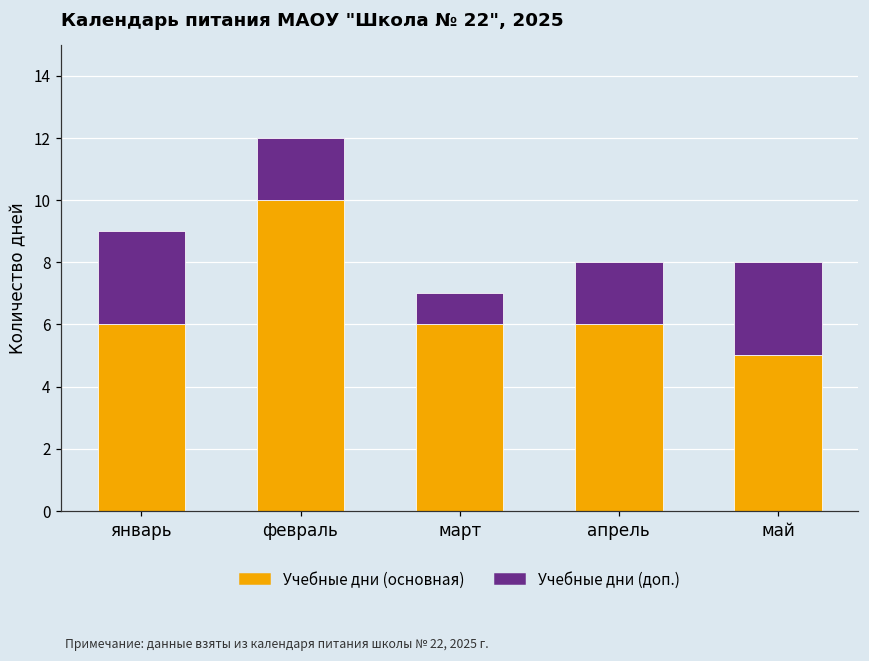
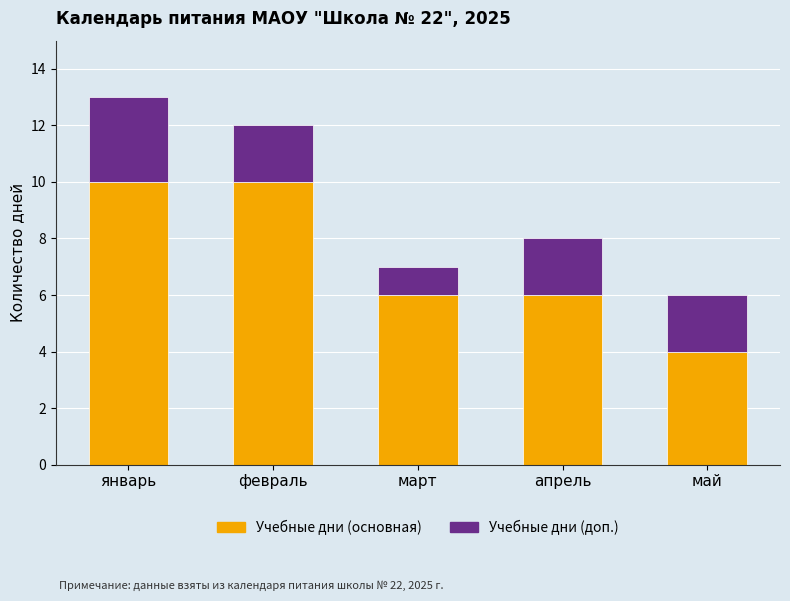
Учебные дни (основная), январь: 6 -> 10
Учебные дни (основная), май: 5 -> 4
Учебные дни (доп.), май: 3 -> 2
